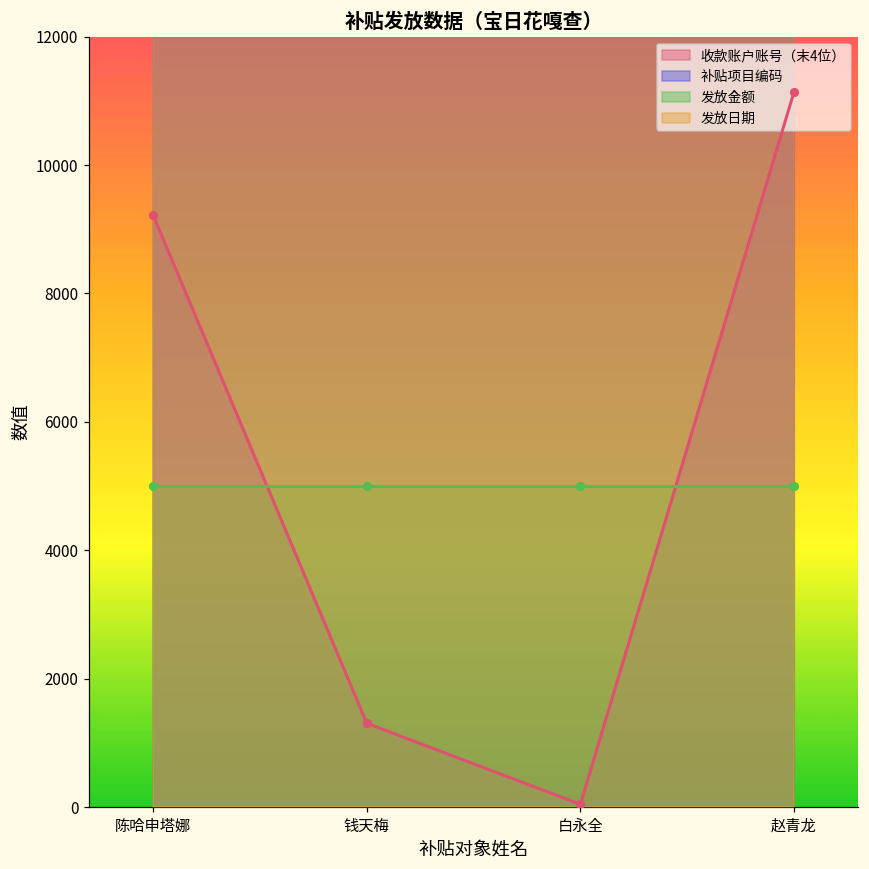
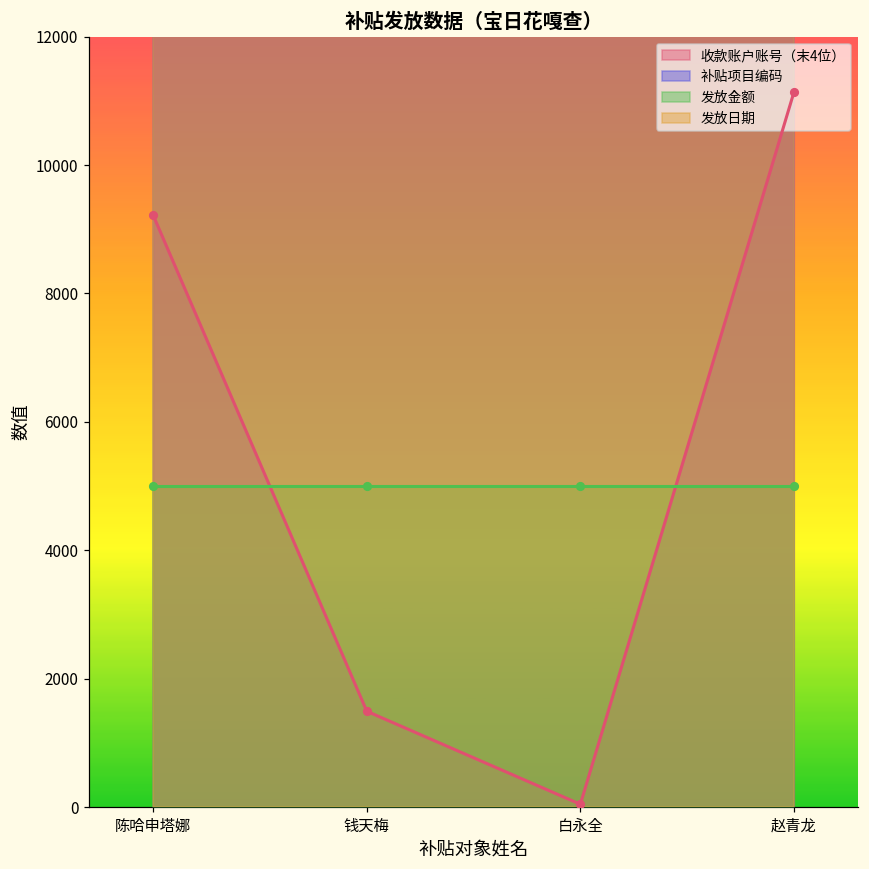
收款账户账号（末4位）, 钱天梅: 1300 -> 1500
